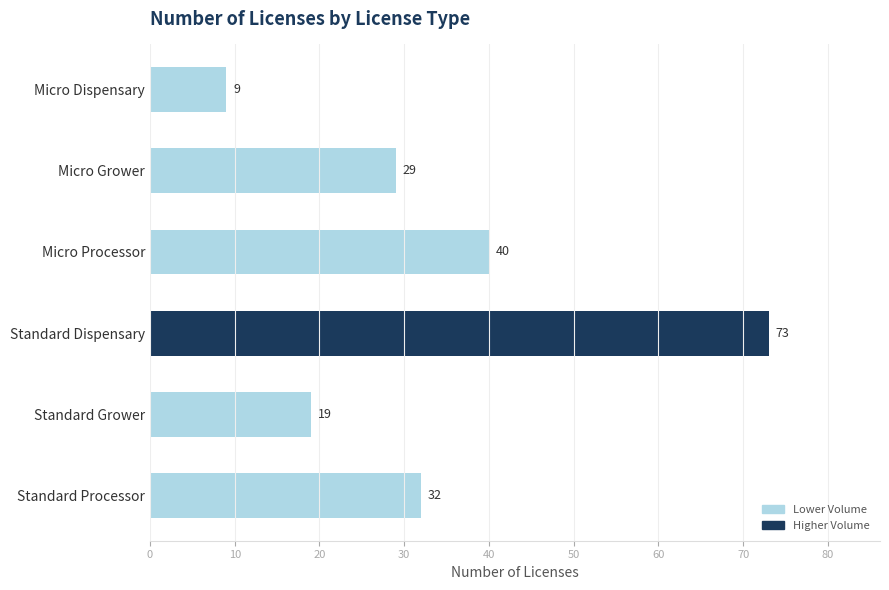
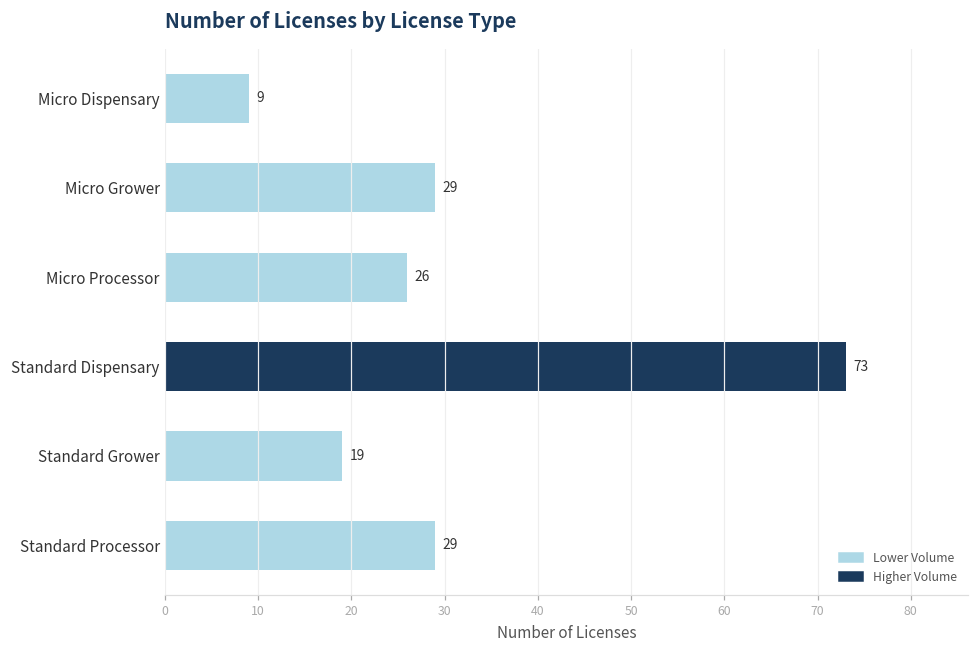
Micro Processor: 40 -> 26
Standard Processor: 32 -> 29
